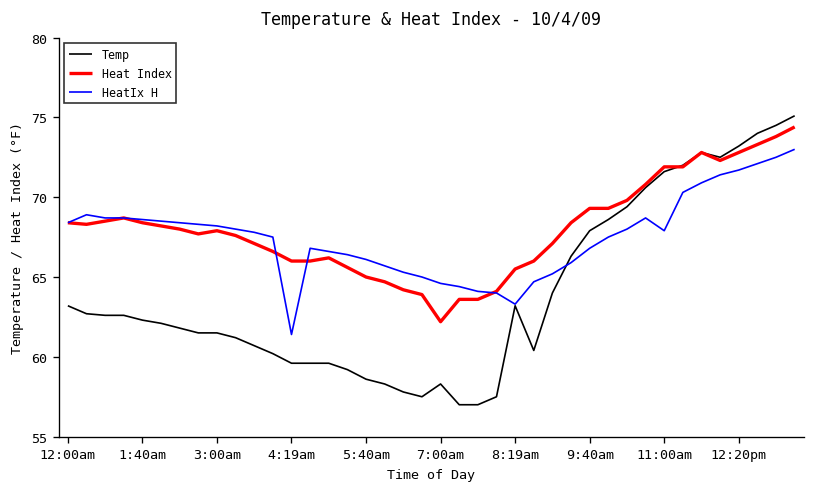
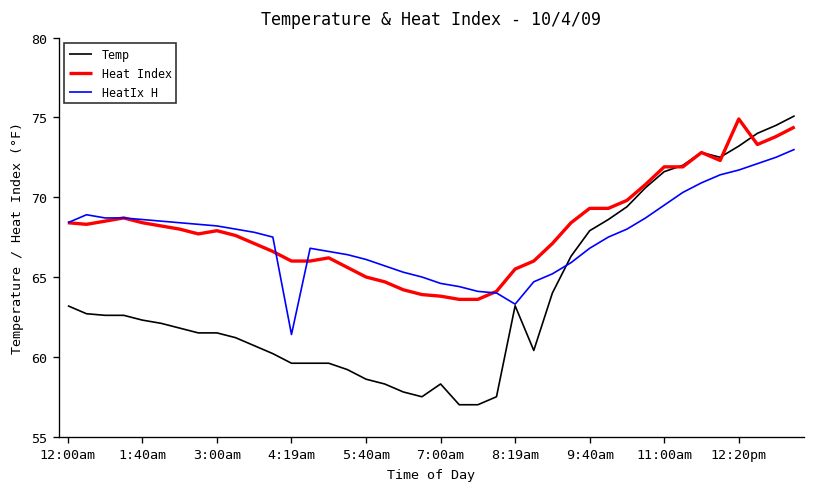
Heat Index, 7:00am: 62.2 -> 63.8
HeatIx H, 11:00am: 67.9 -> 69.5
Heat Index, 12:20pm: 72.8 -> 74.9
